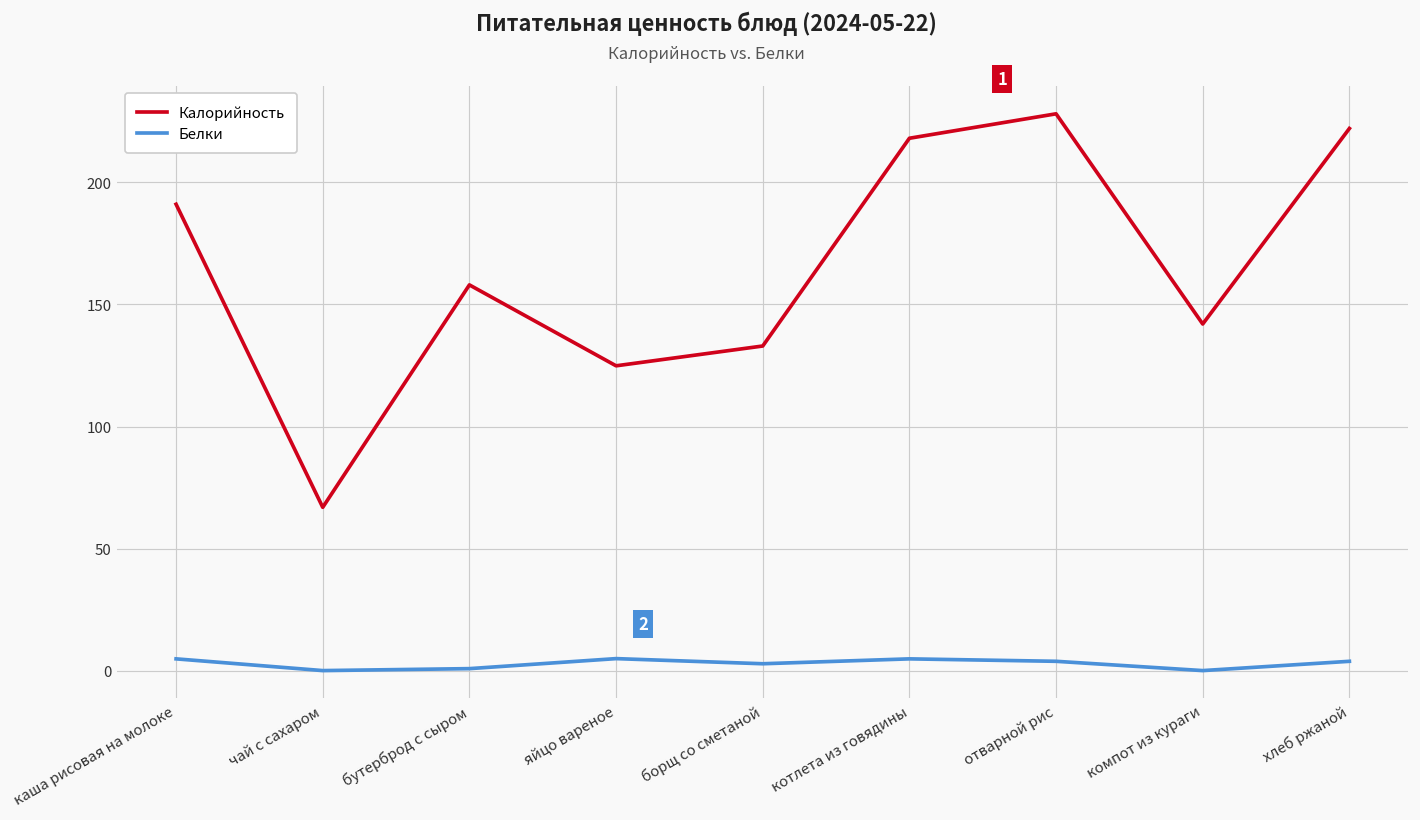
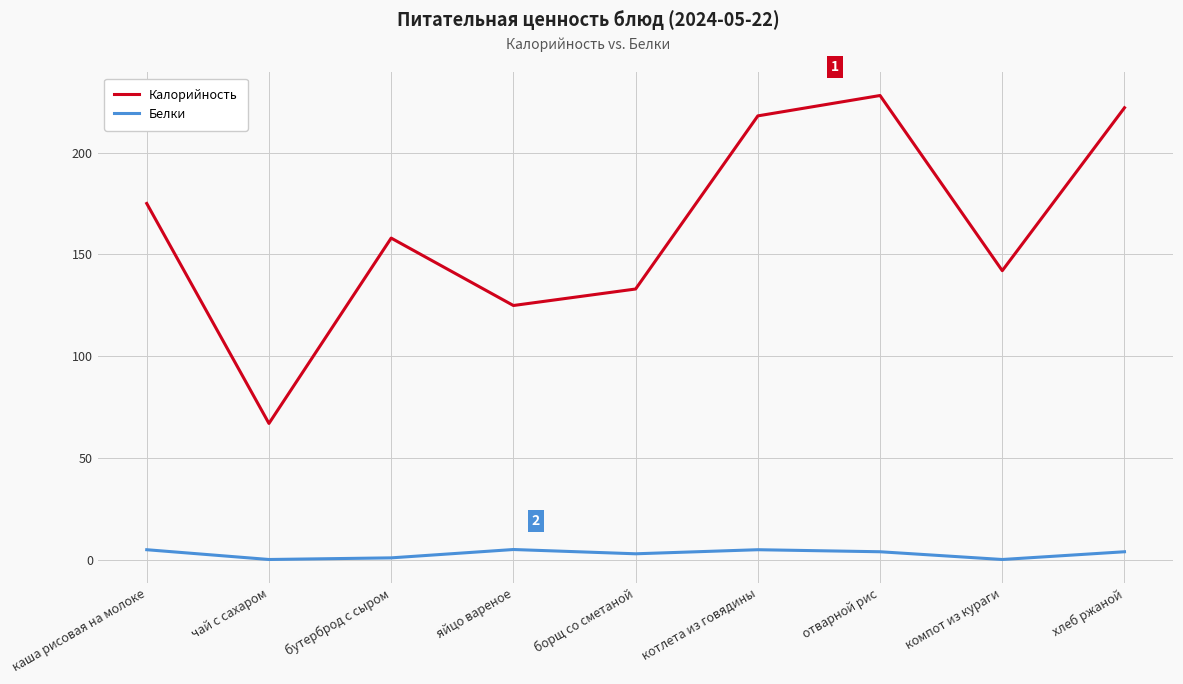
Калорийность, каша рисовая на молоке: 191 -> 175
